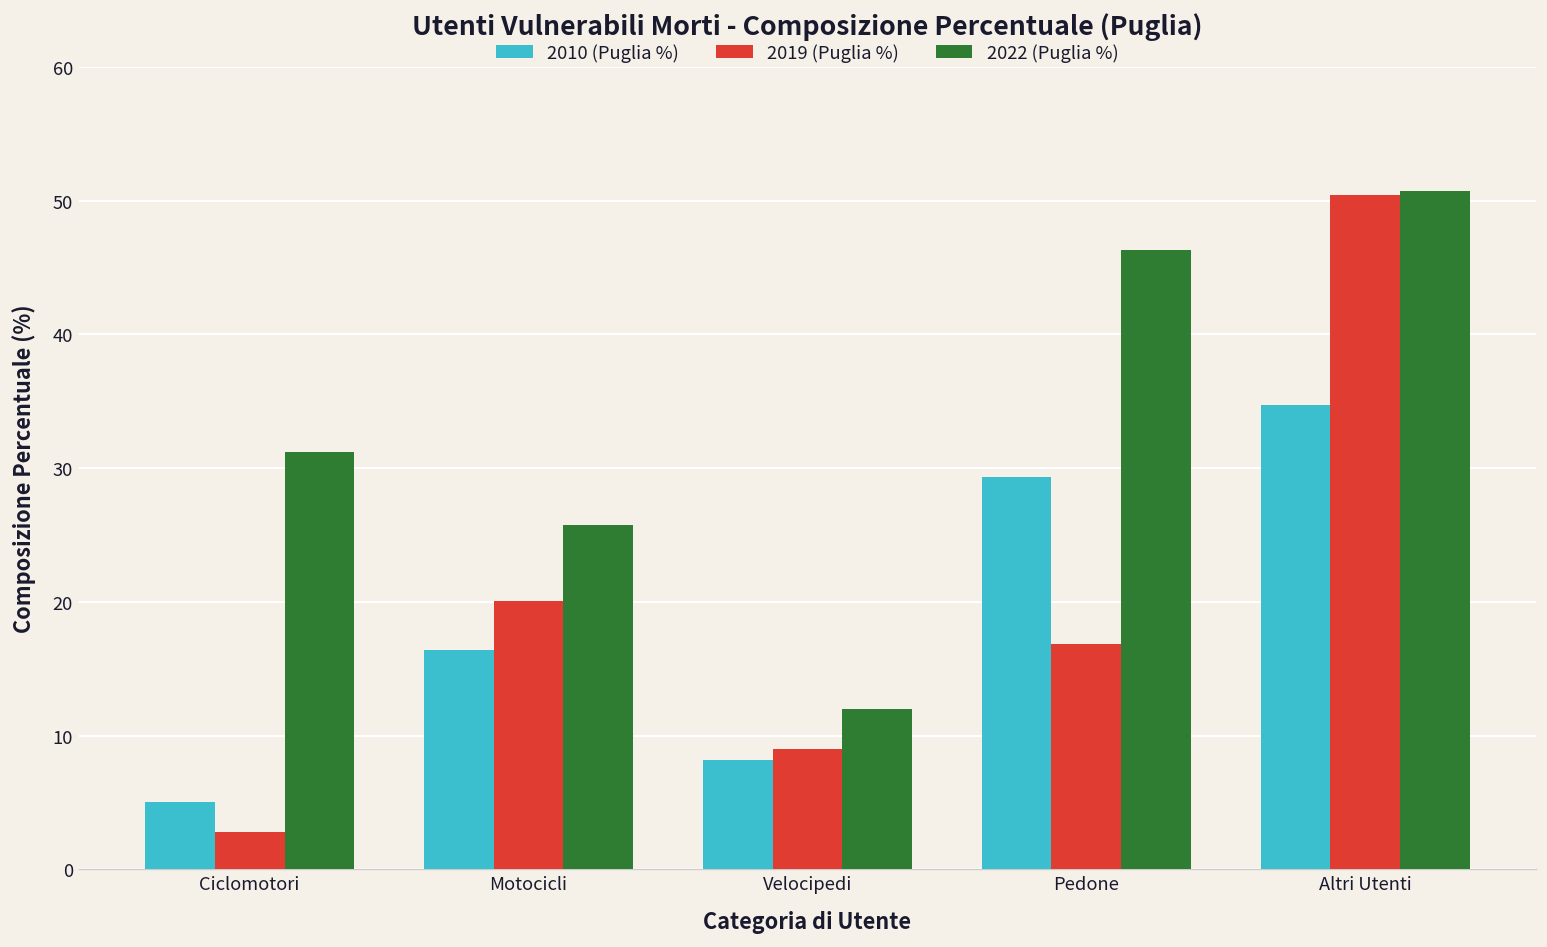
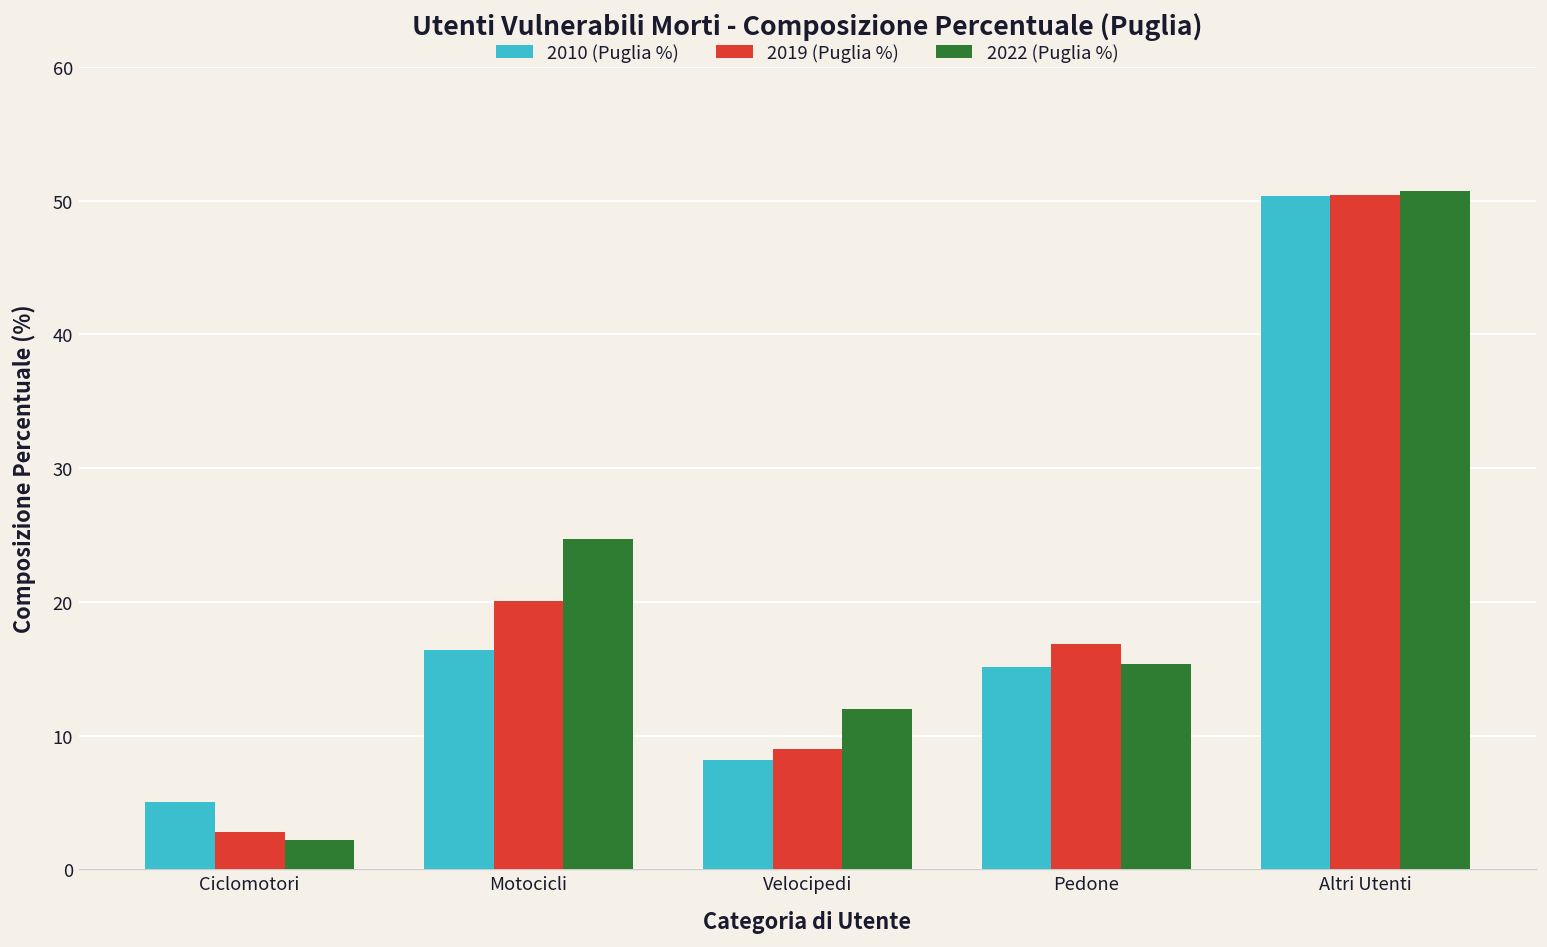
2022 (Puglia %), Ciclomotori: 31.2 -> 2.2
2022 (Puglia %), Motocicli: 25.8 -> 24.7
2010 (Puglia %), Pedone: 29.3 -> 15.1
2022 (Puglia %), Pedone: 46.3 -> 15.4
2010 (Puglia %), Altri Utenti: 34.7 -> 50.4
